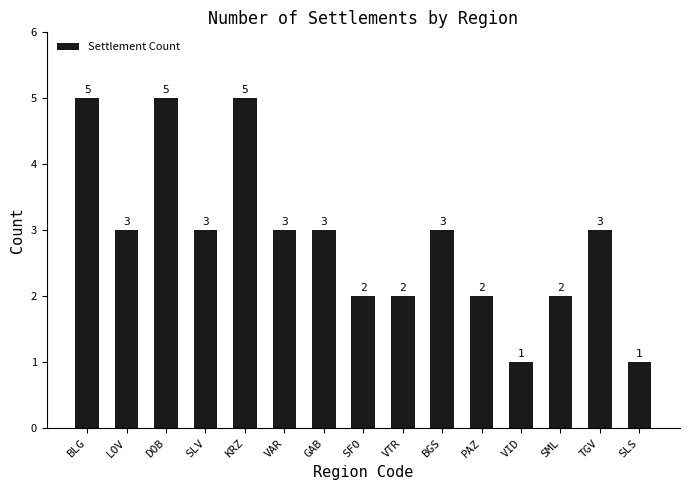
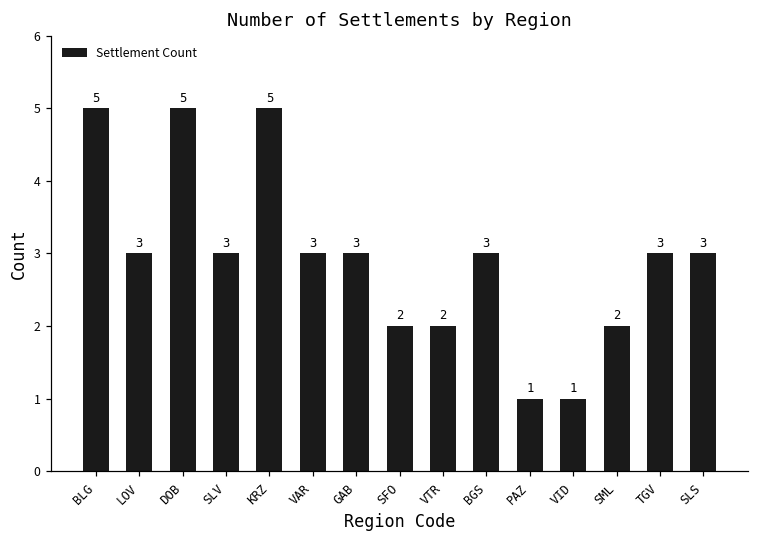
PAZ: 2 -> 1
SLS: 1 -> 3
